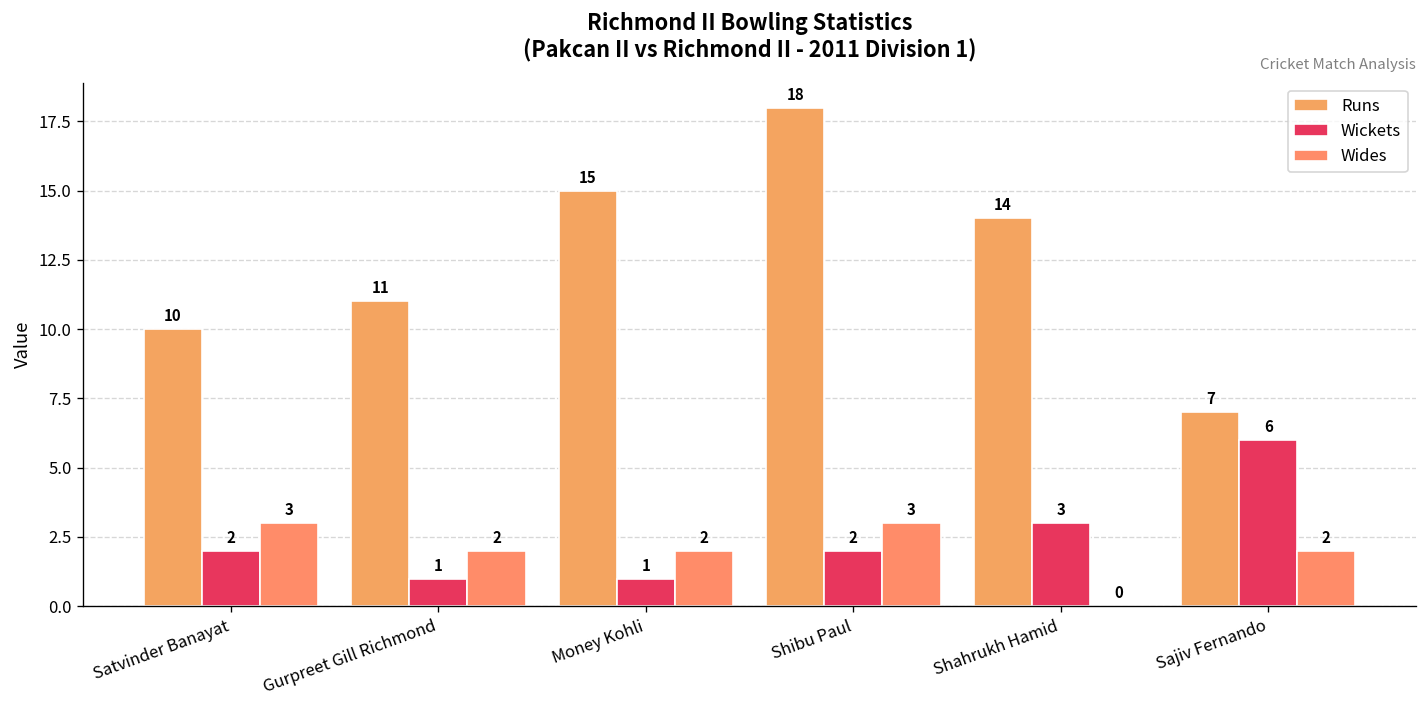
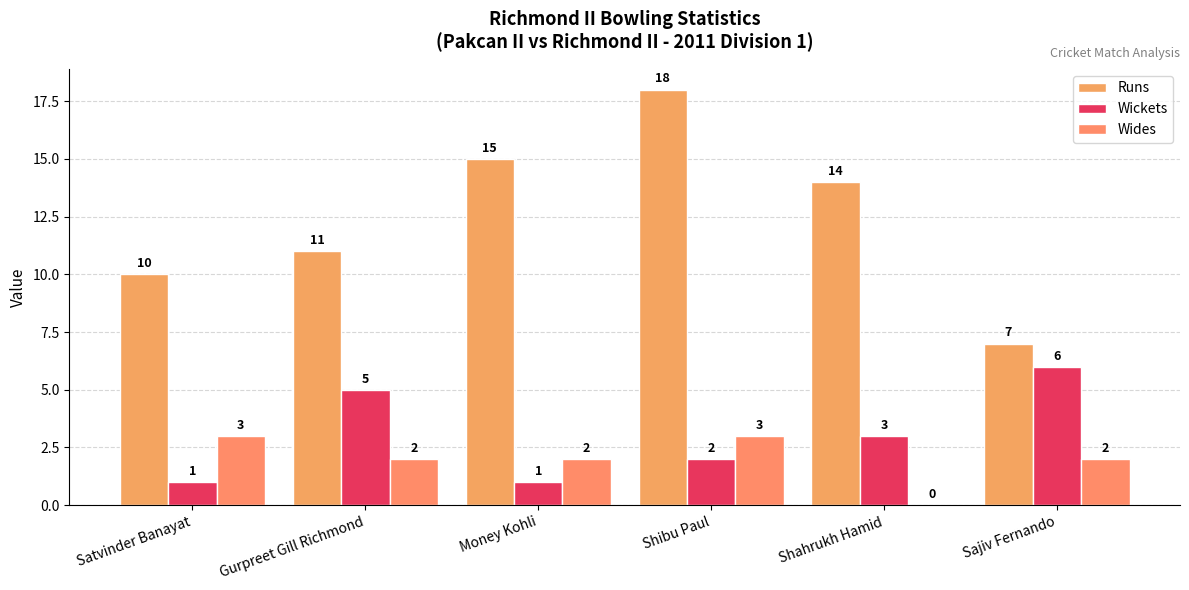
Wickets, Satvinder Banayat: 2 -> 1
Wickets, Gurpreet Gill Richmond: 1 -> 5
